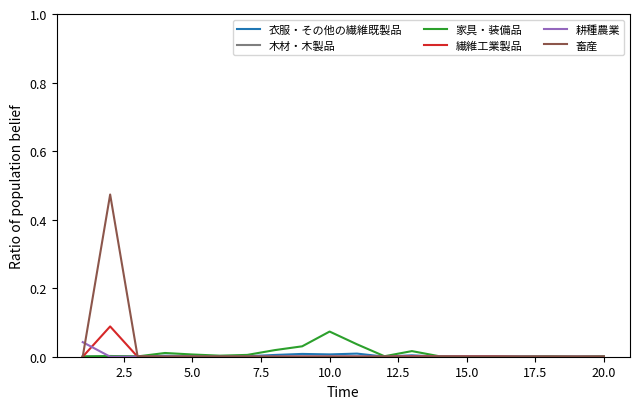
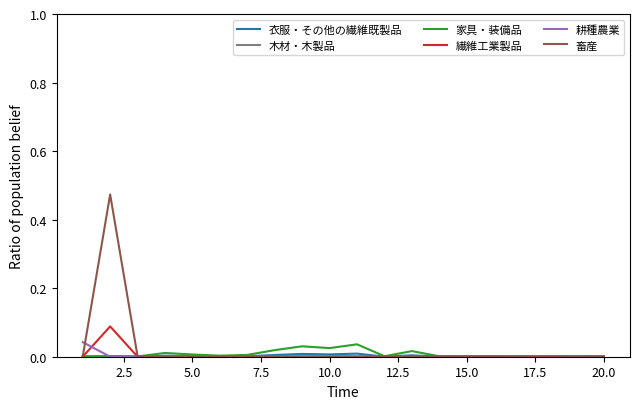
家具・装備品, 10.0: 0.07 -> 0.03
